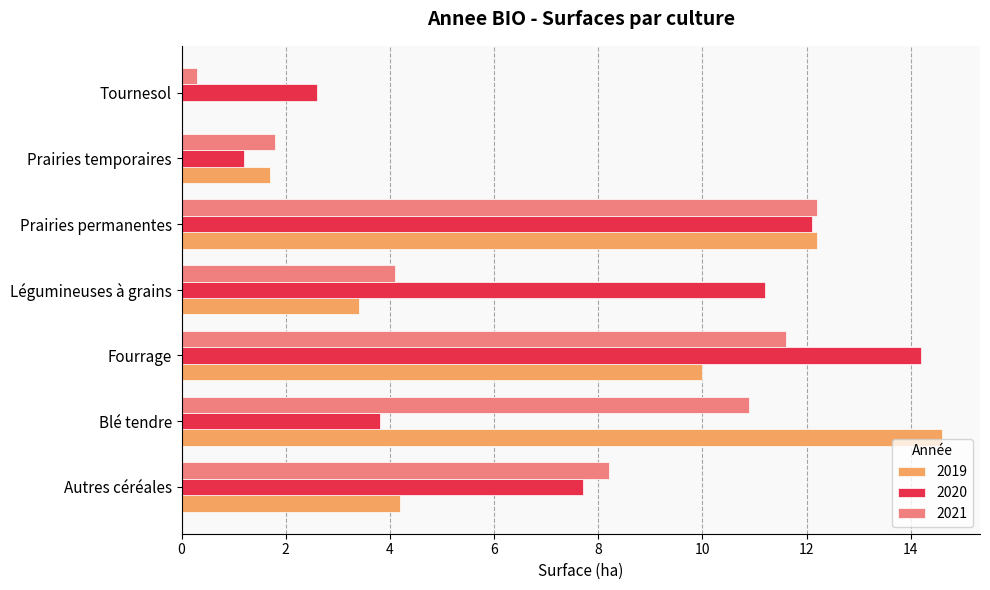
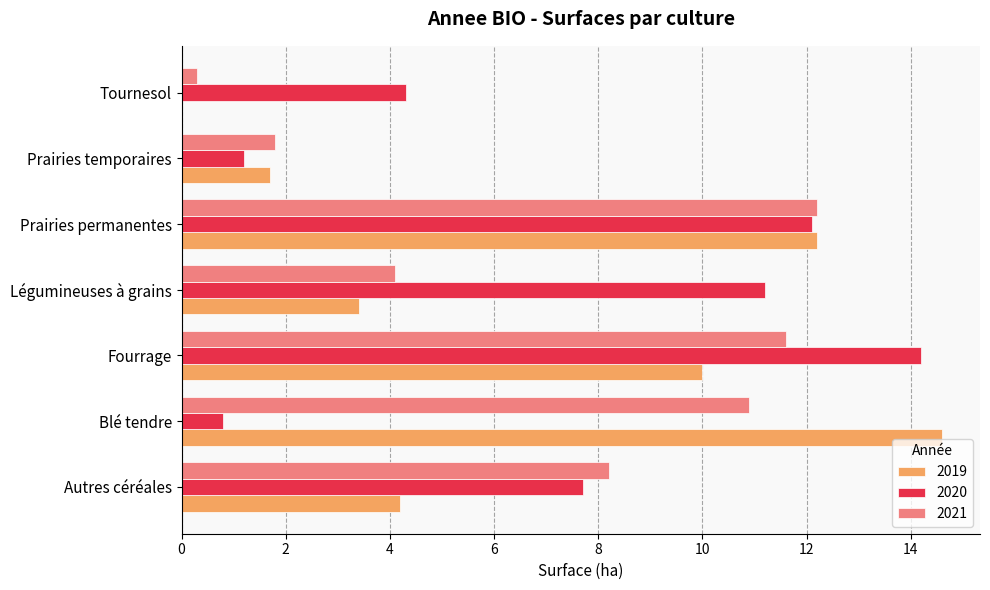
2020, Tournesol: 2.6 -> 4.3
2020, Blé tendre: 3.8 -> 0.8
